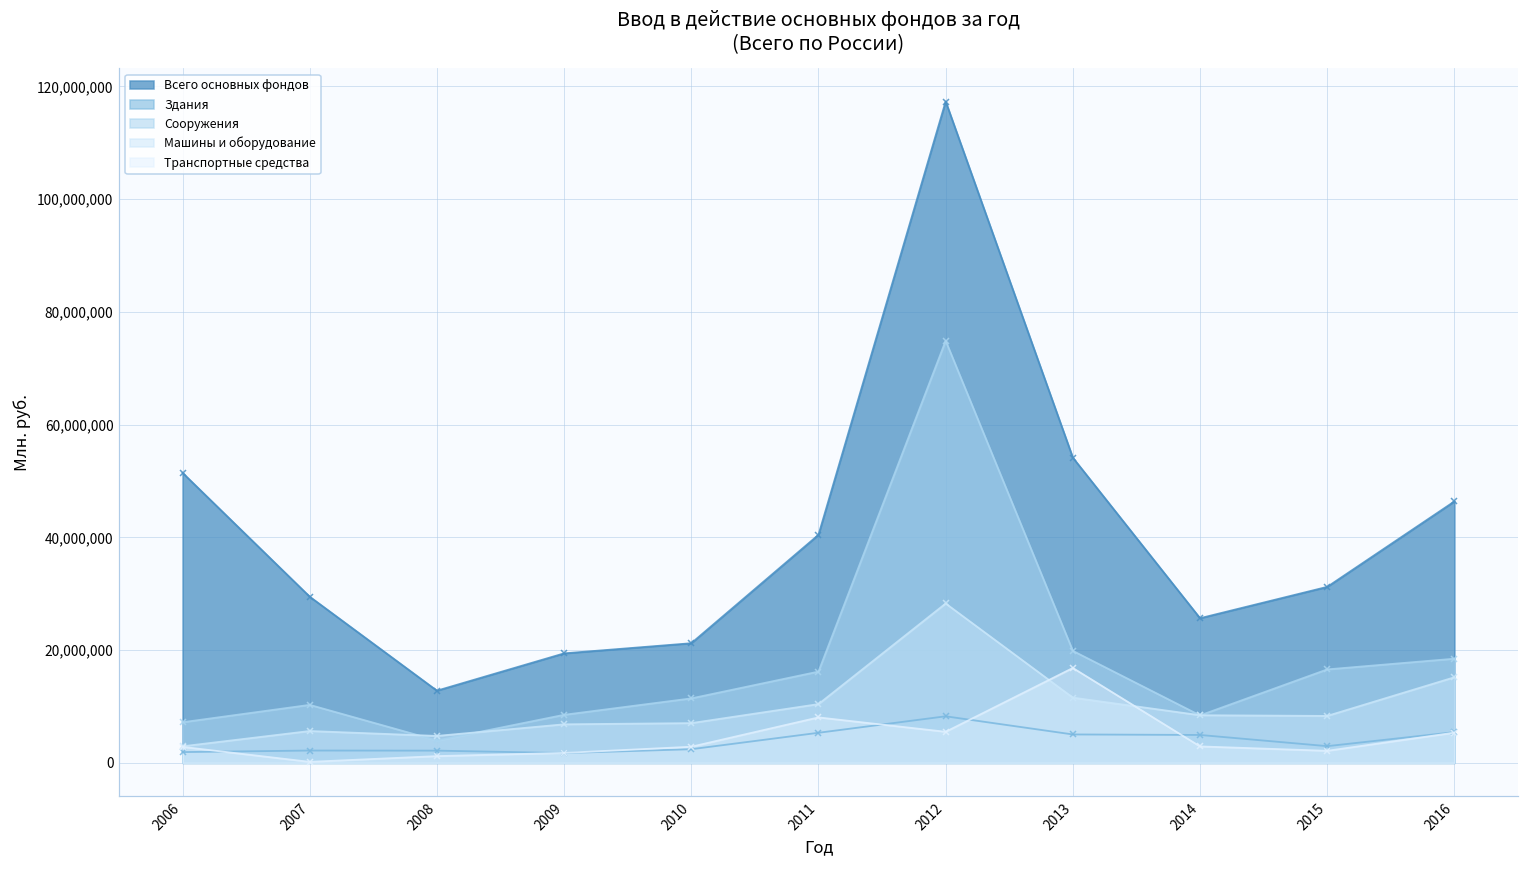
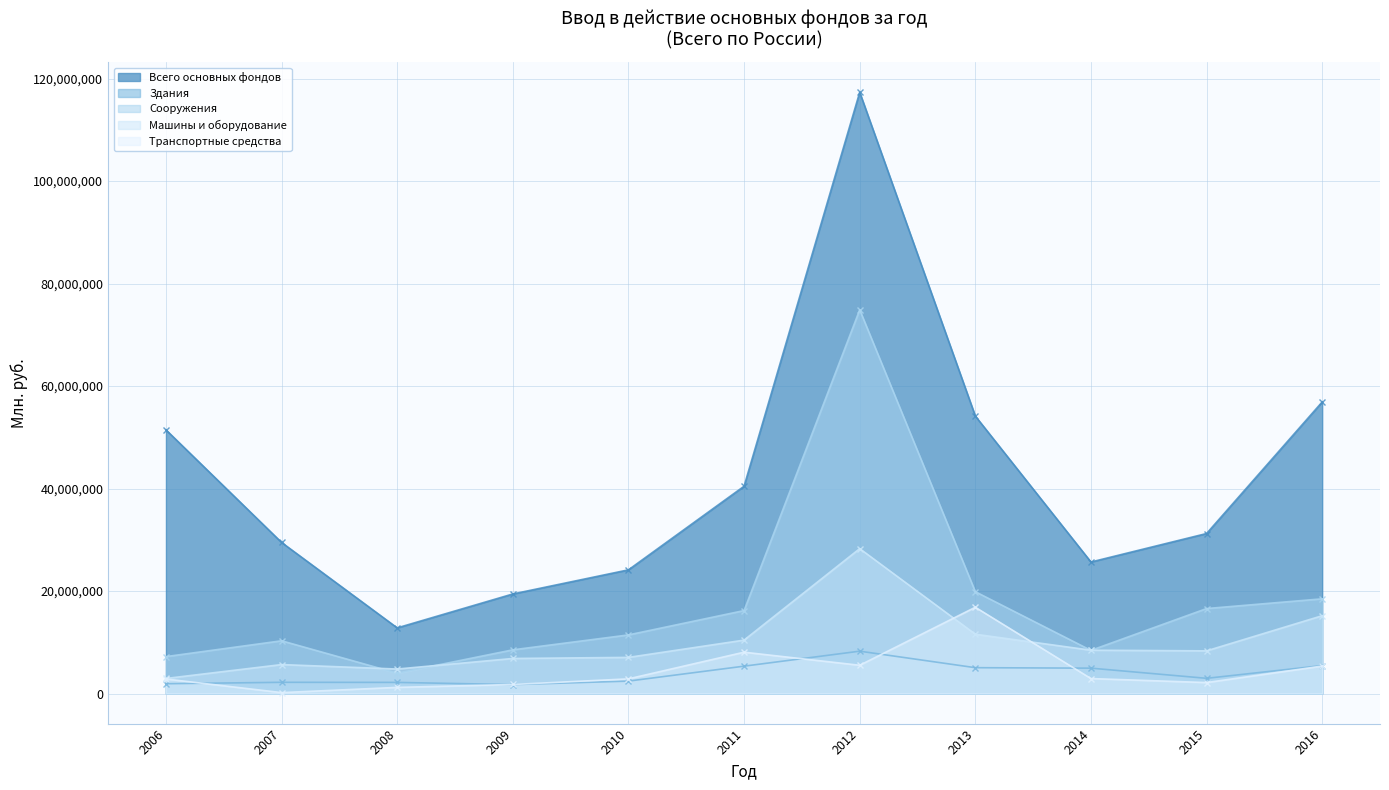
Всего основных фондов, 2010: 21,000,000 -> 24,000,000
Всего основных фондов, 2016: 46,000,000 -> 57,000,000
